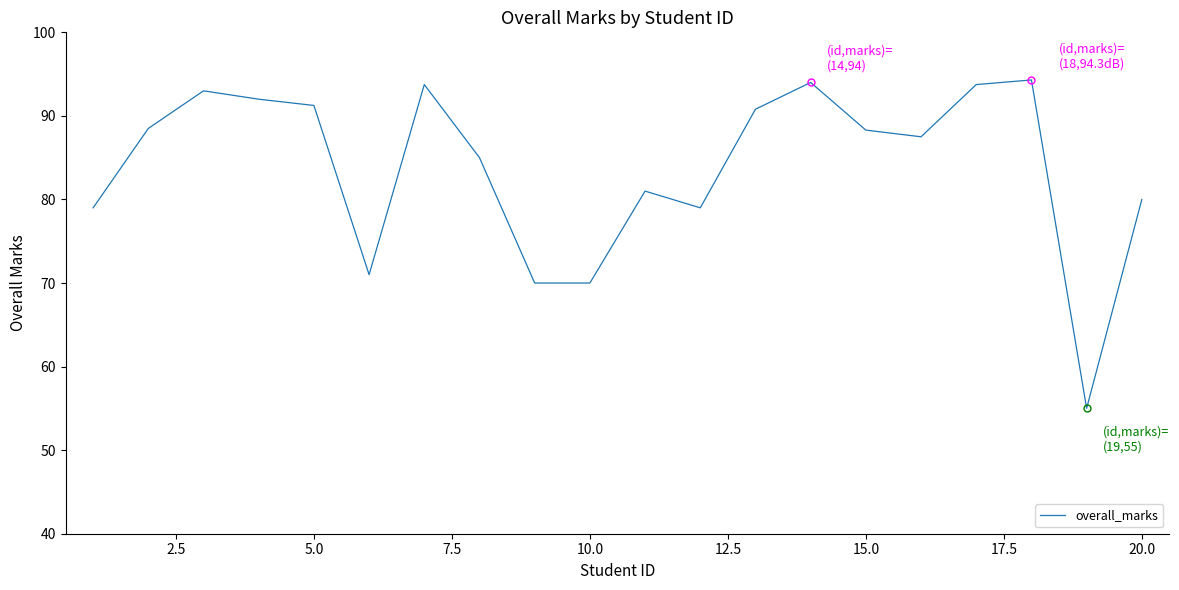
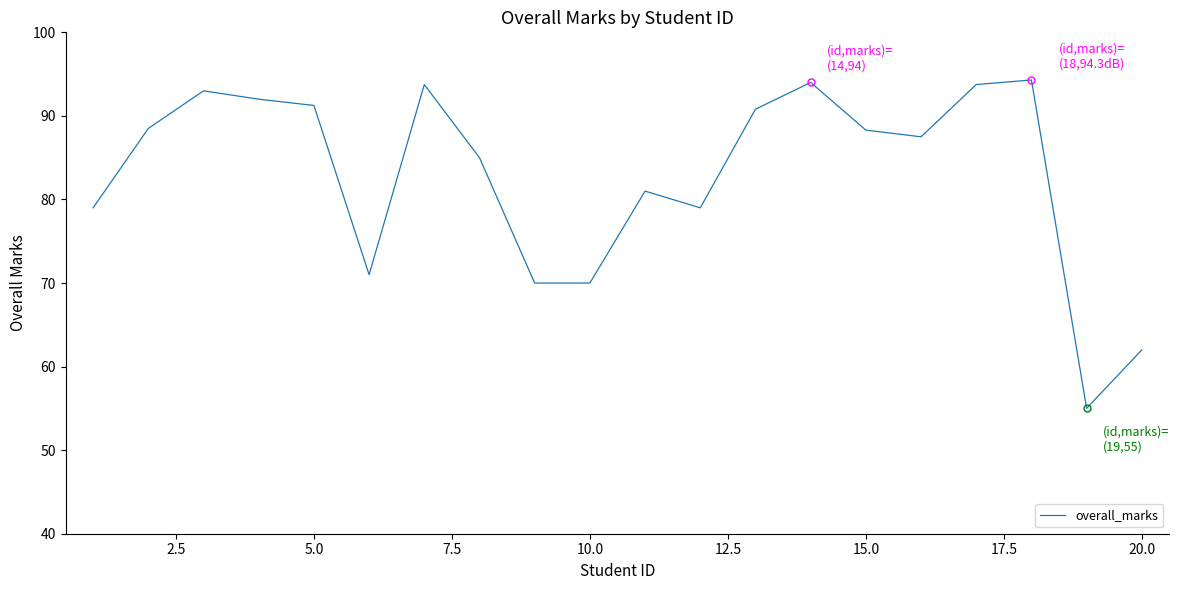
overall_marks, 20.0: 80 -> 62
